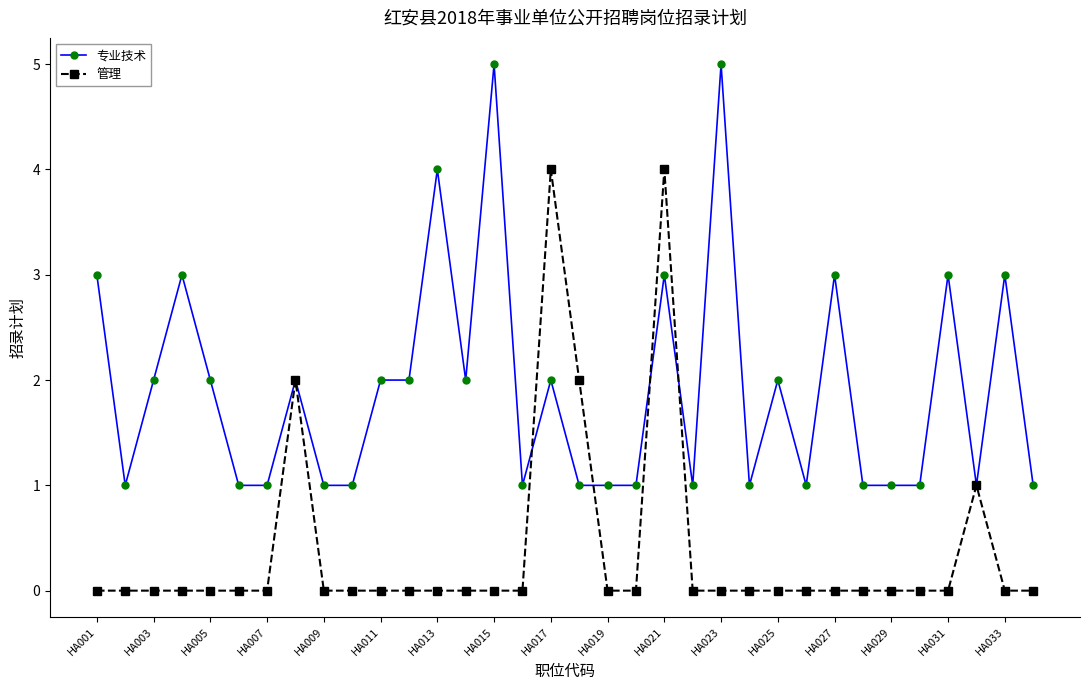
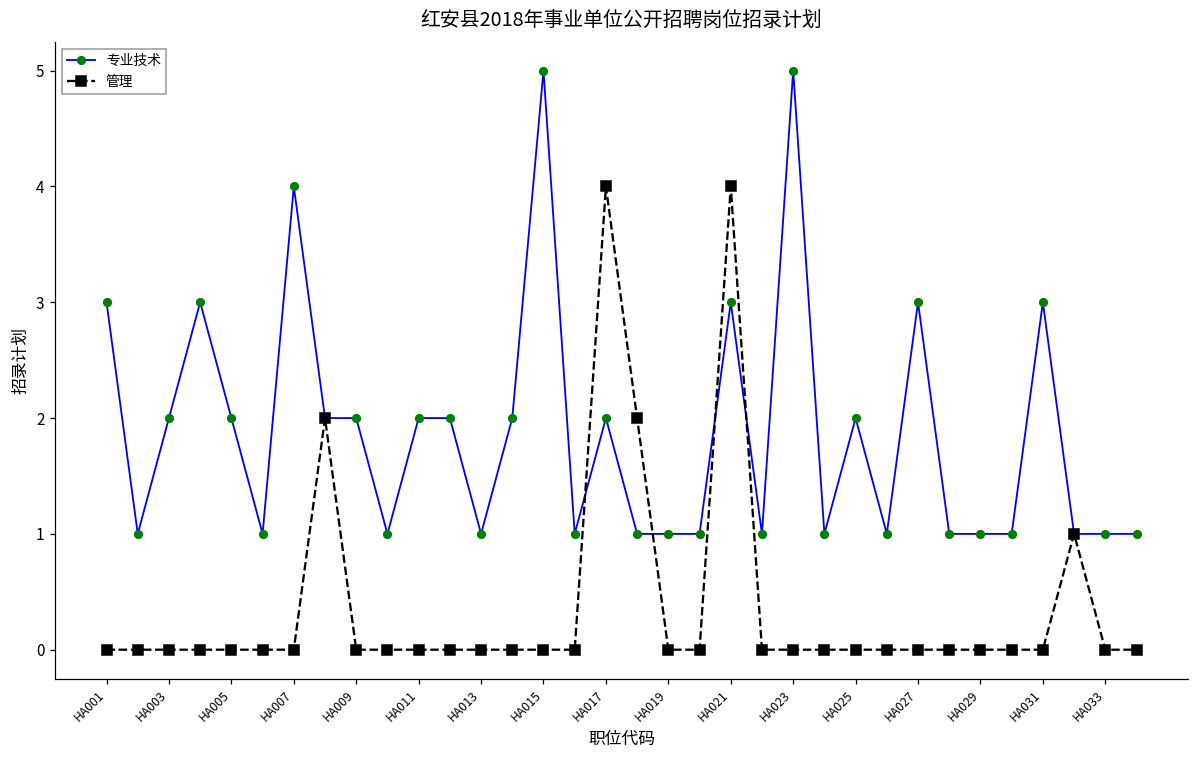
专业技术, HA007: 1 -> 4
专业技术, HA009: 1 -> 2
专业技术, HA013: 4 -> 1
专业技术, HA033: 3 -> 1
